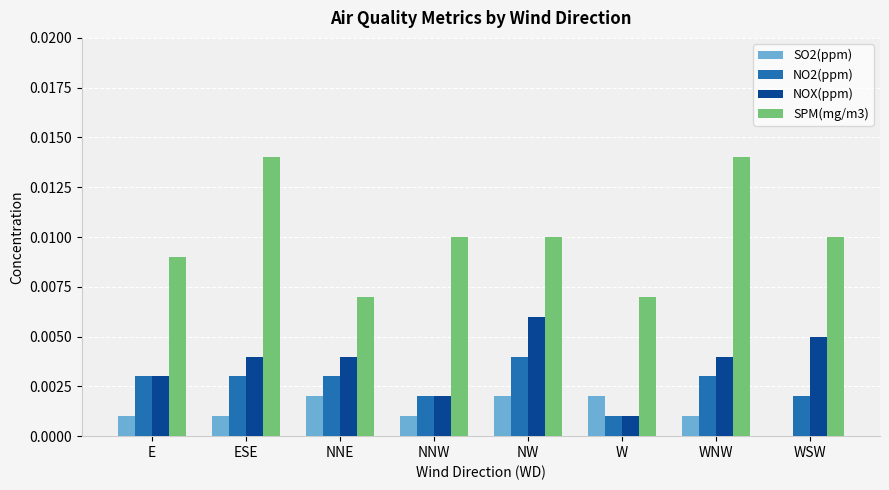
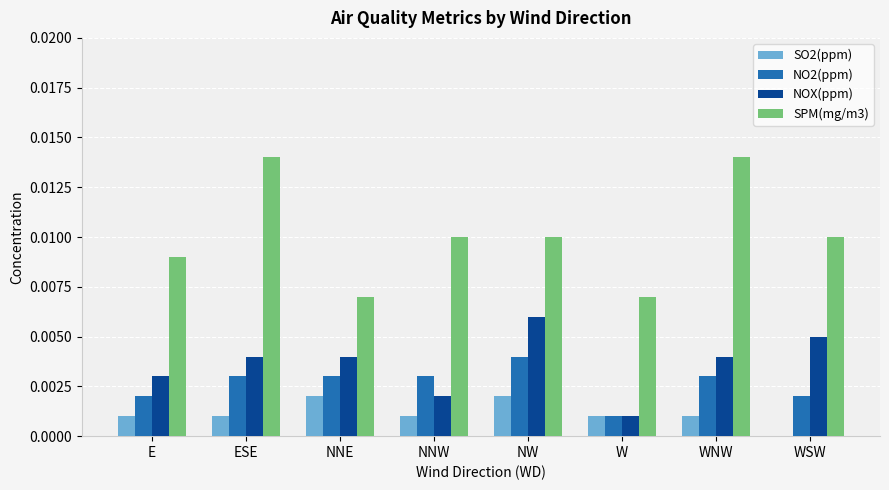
NO2(ppm), E: 0.003 -> 0.002
NO2(ppm), NNW: 0.002 -> 0.003
SO2(ppm), W: 0.002 -> 0.001
